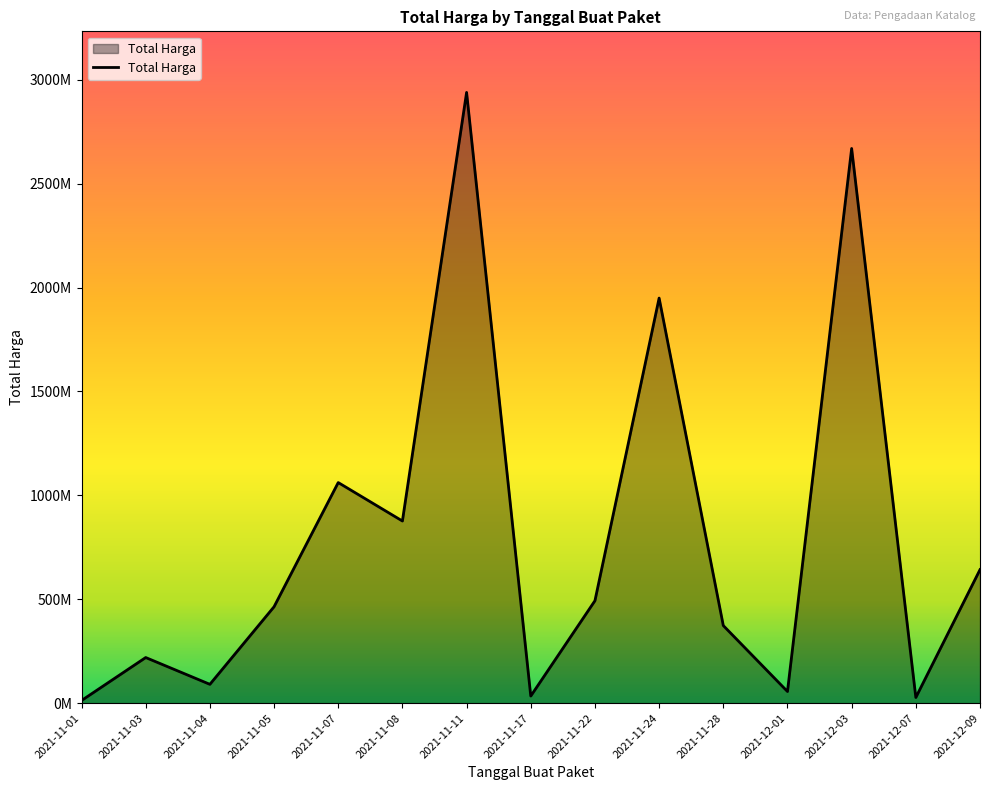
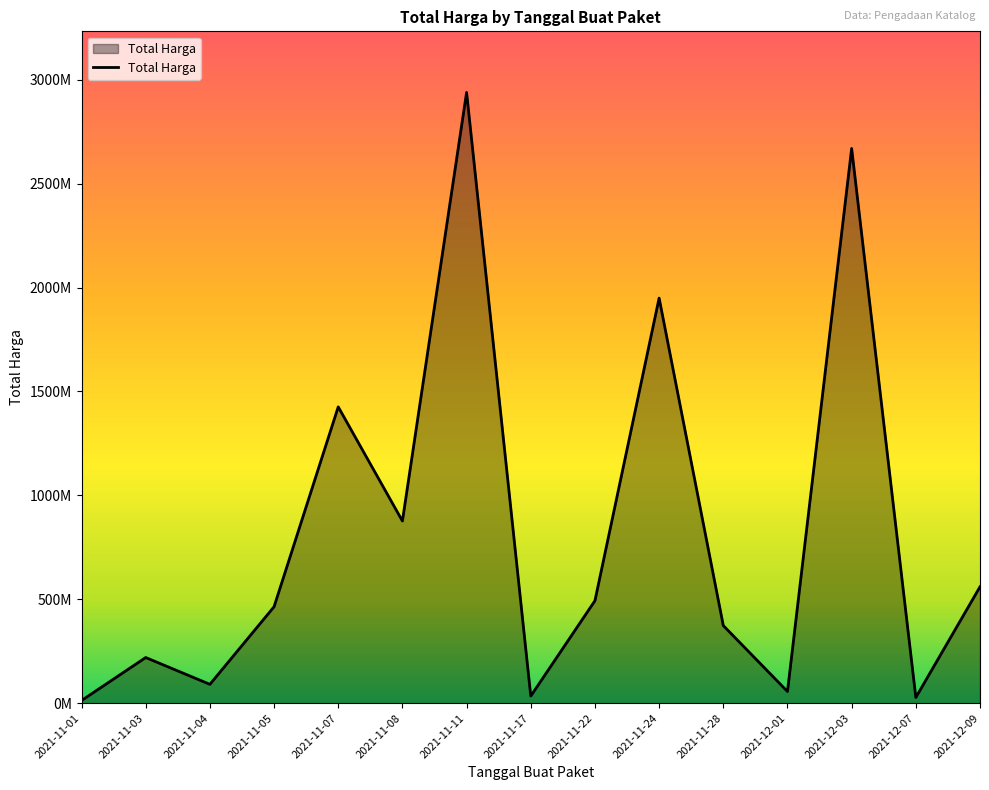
2021-11-07: 1060000000 -> 1430000000
2021-12-09: 640000000 -> 560000000
